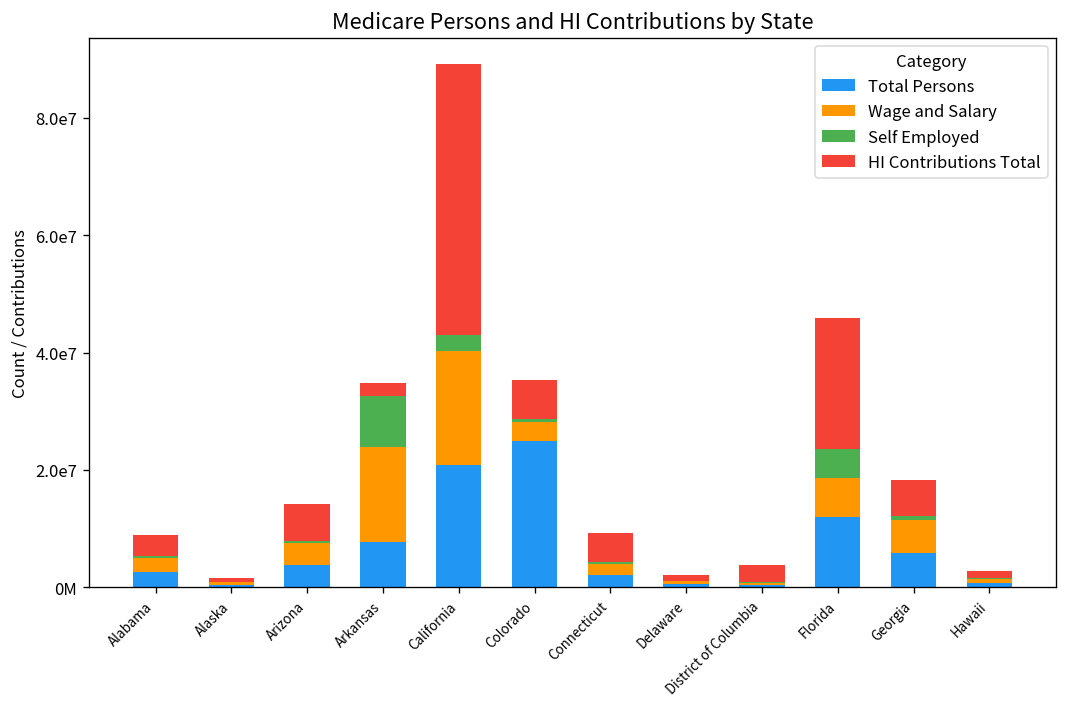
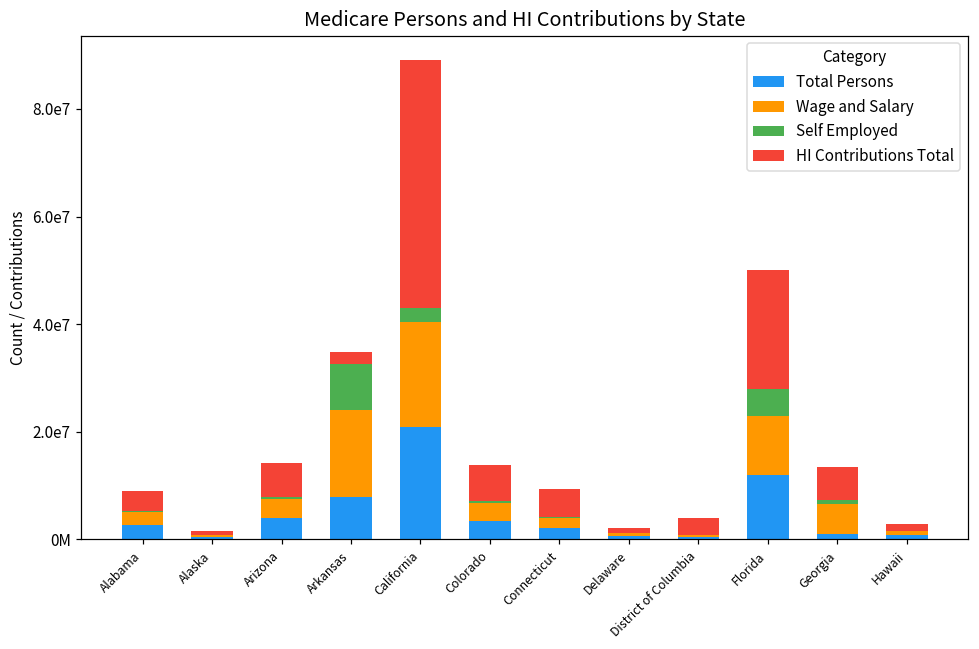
Total Persons, Colorado: 25000000 -> 3000000
Wage and Salary, Florida: 7000000 -> 11000000
Total Persons, Georgia: 6000000 -> 1000000
